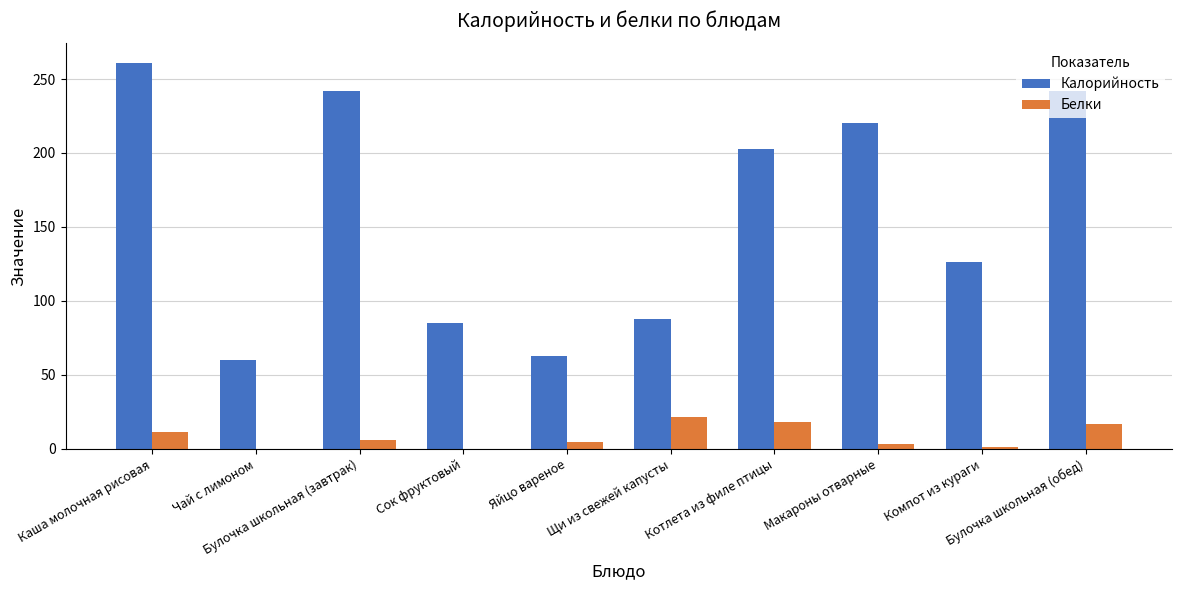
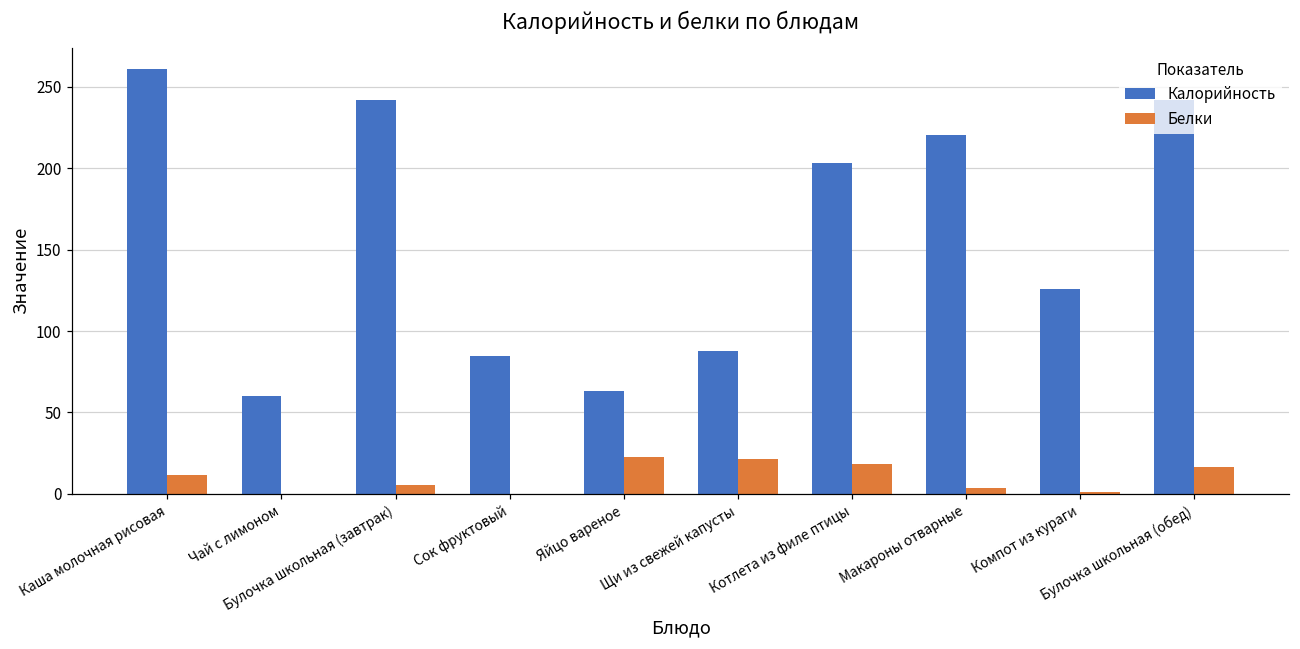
Белки, Яйцо вареное: 4 -> 22
